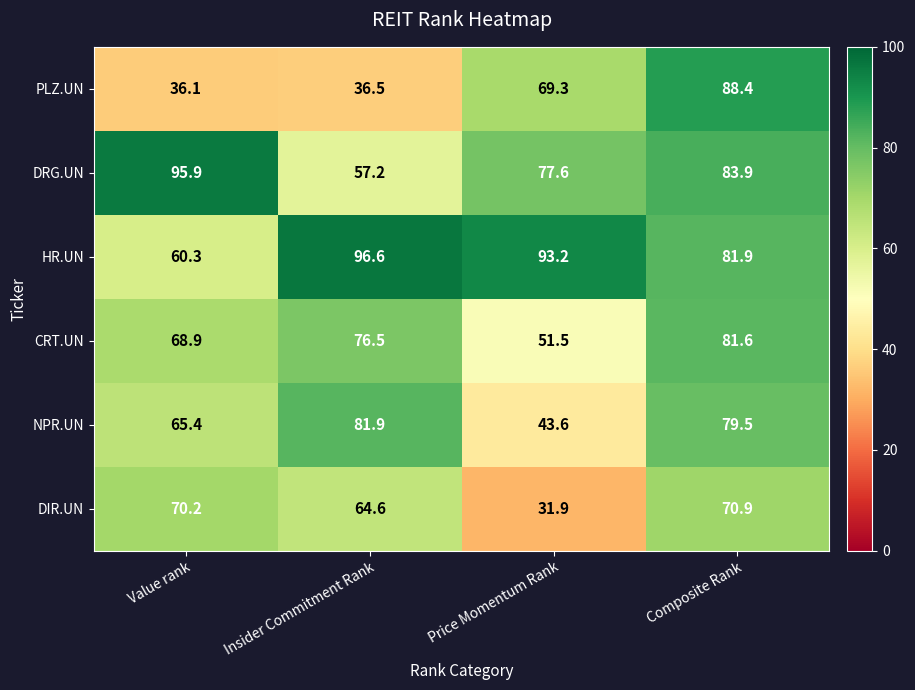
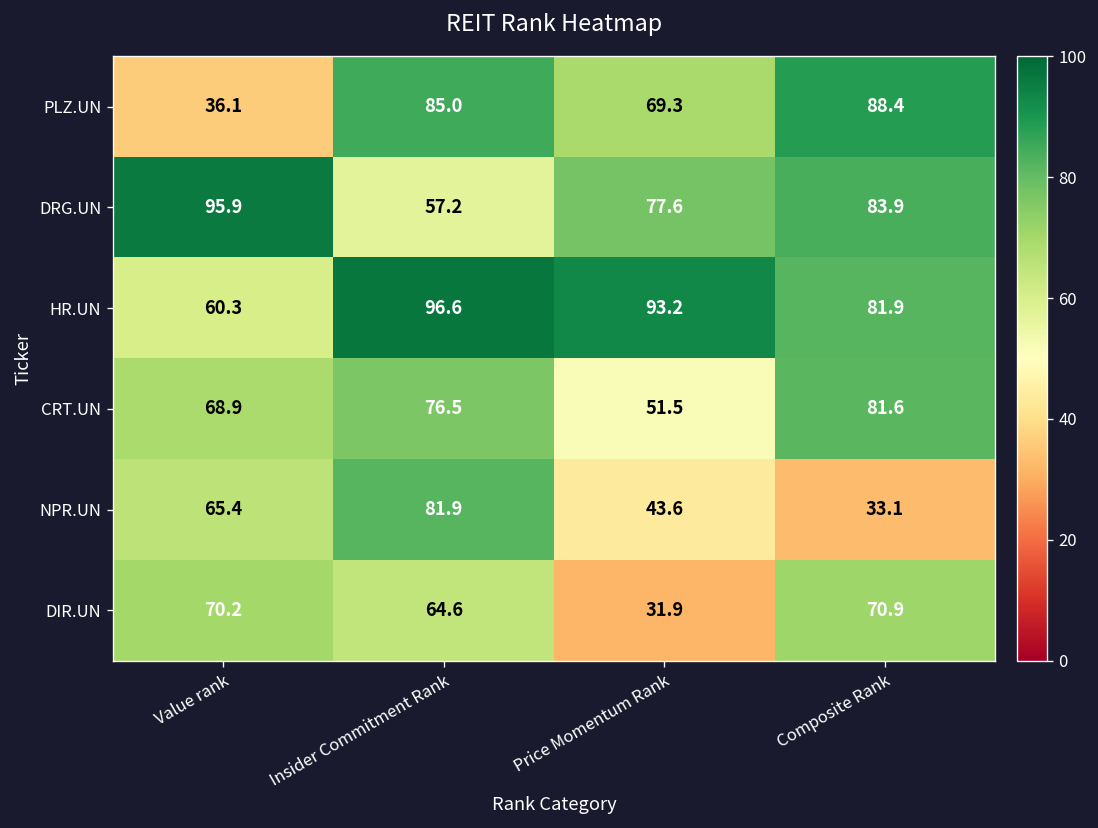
PLZ.UN, Insider Commitment Rank: 36.5 -> 85.0
NPR.UN, Composite Rank: 79.5 -> 33.1
